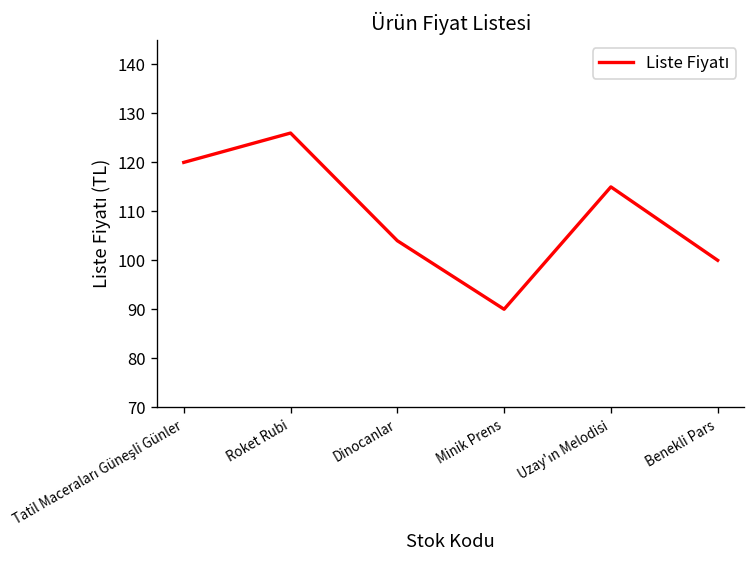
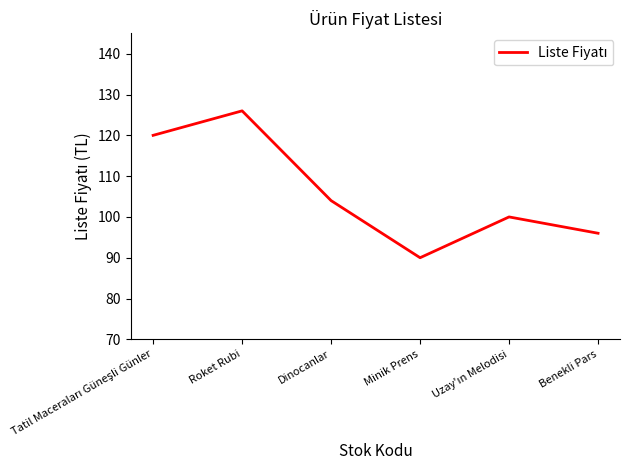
Uzay'ın Melodisi: 115 -> 100
Benekli Pars: 100 -> 96
